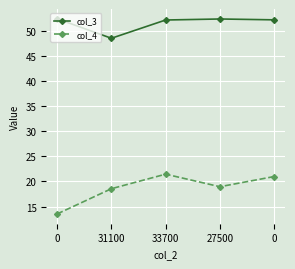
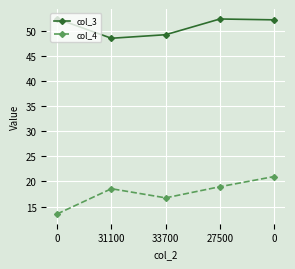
col_3, 33700: 52 -> 49
col_4, 33700: 21 -> 17
